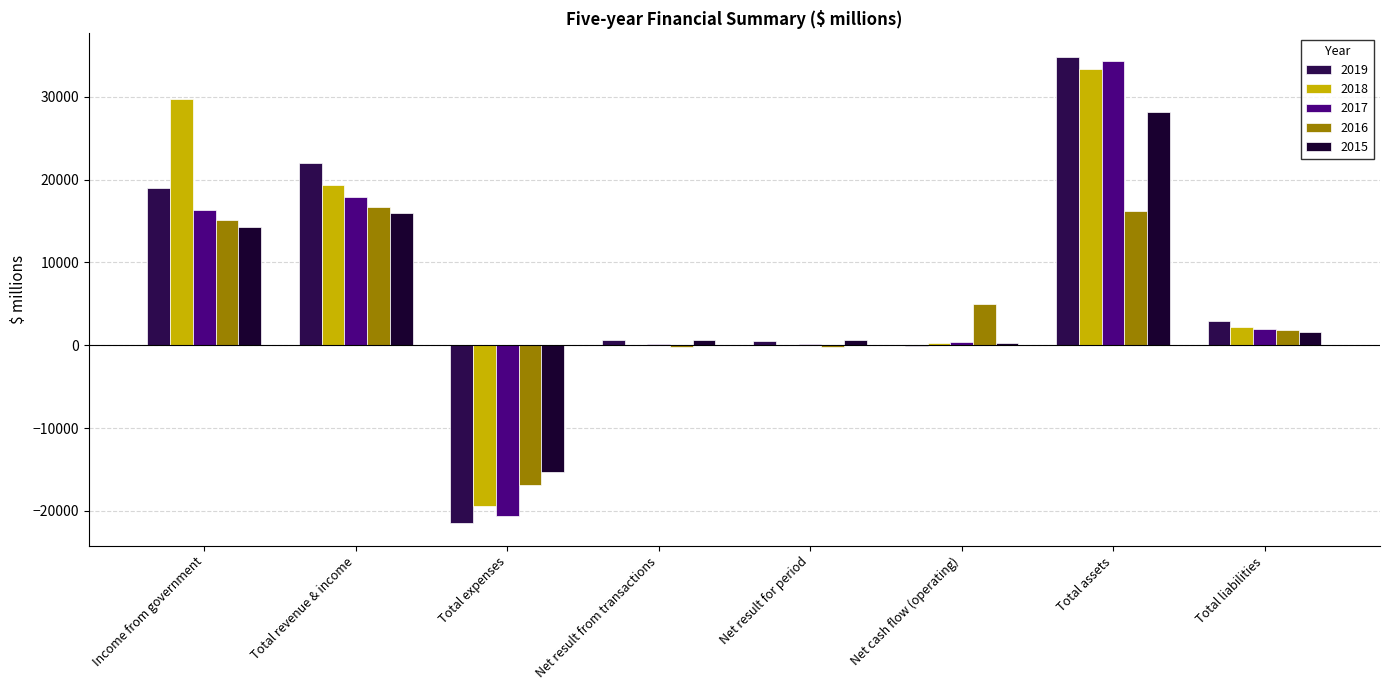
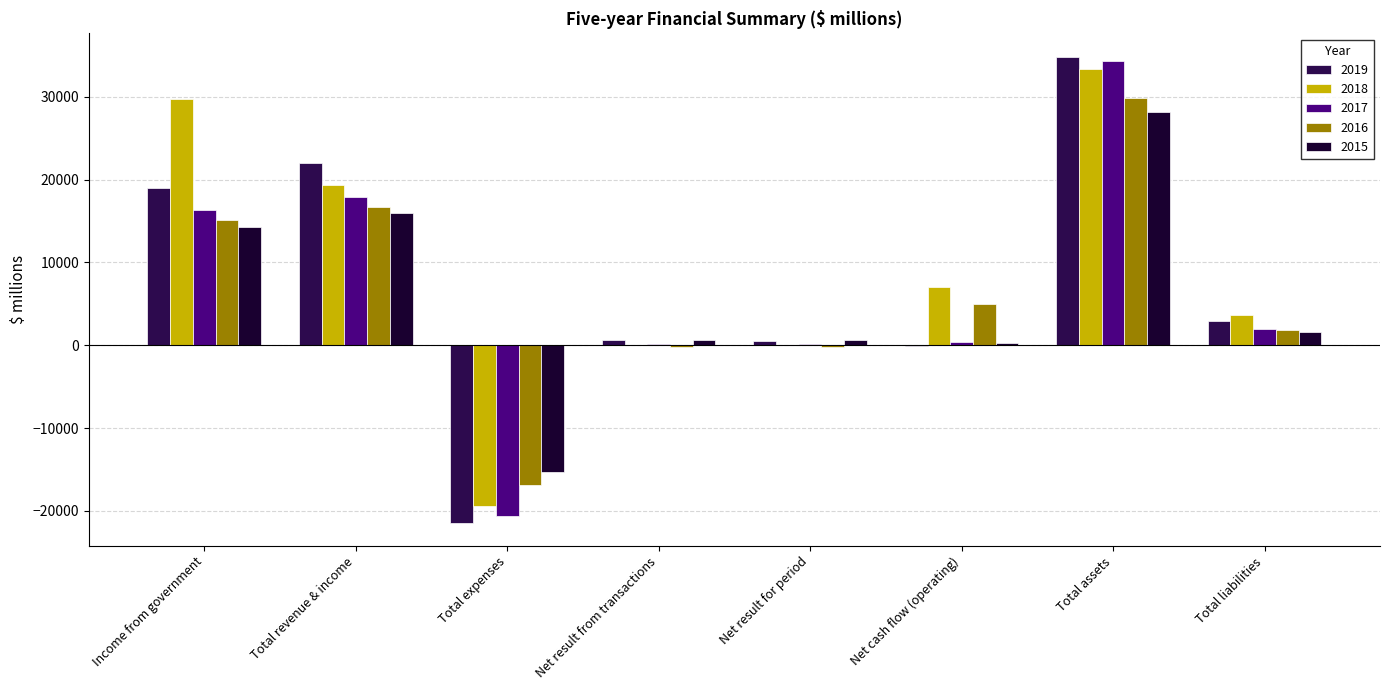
2018, Net cash flow (operating): 0 -> 7000
2016, Total assets: 16000 -> 30000
2018, Total liabilities: 2000 -> 4000
